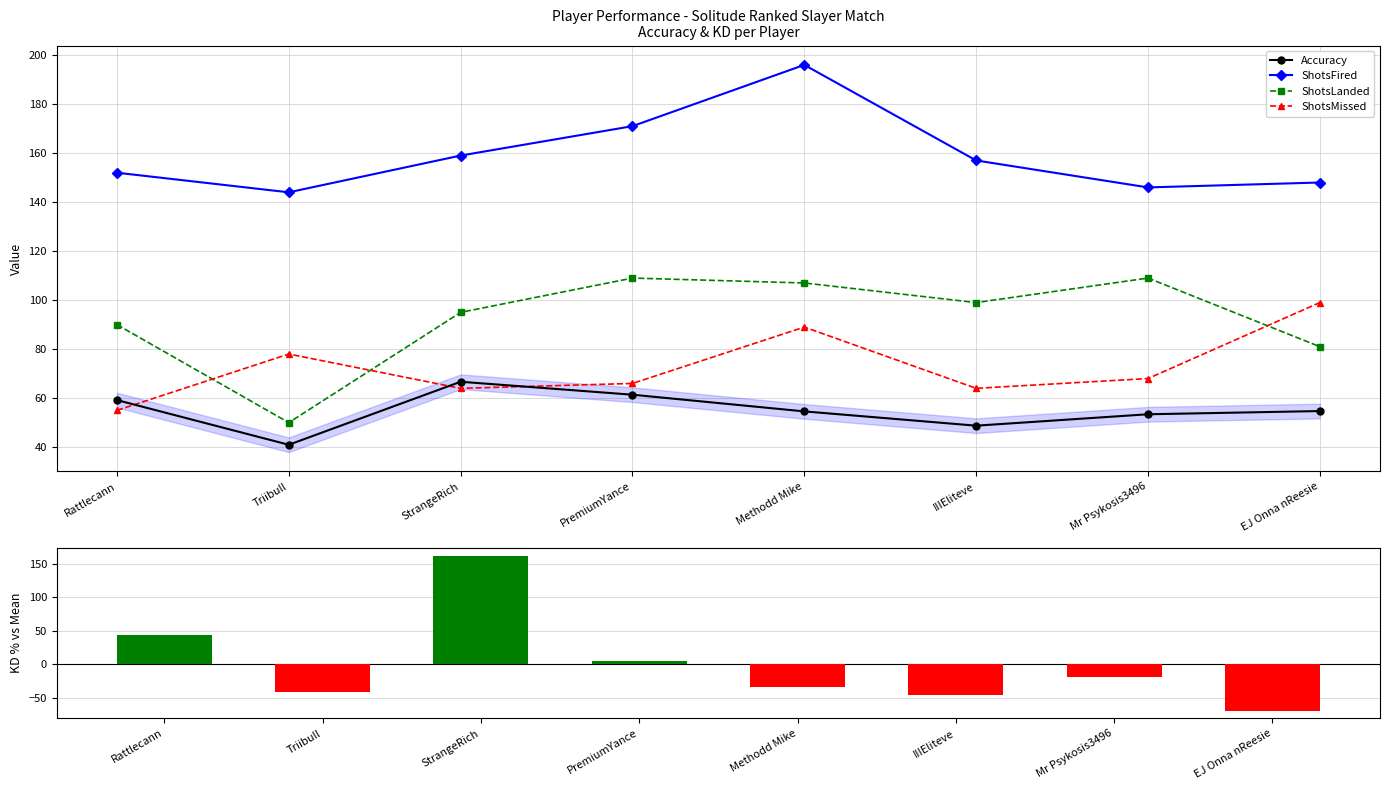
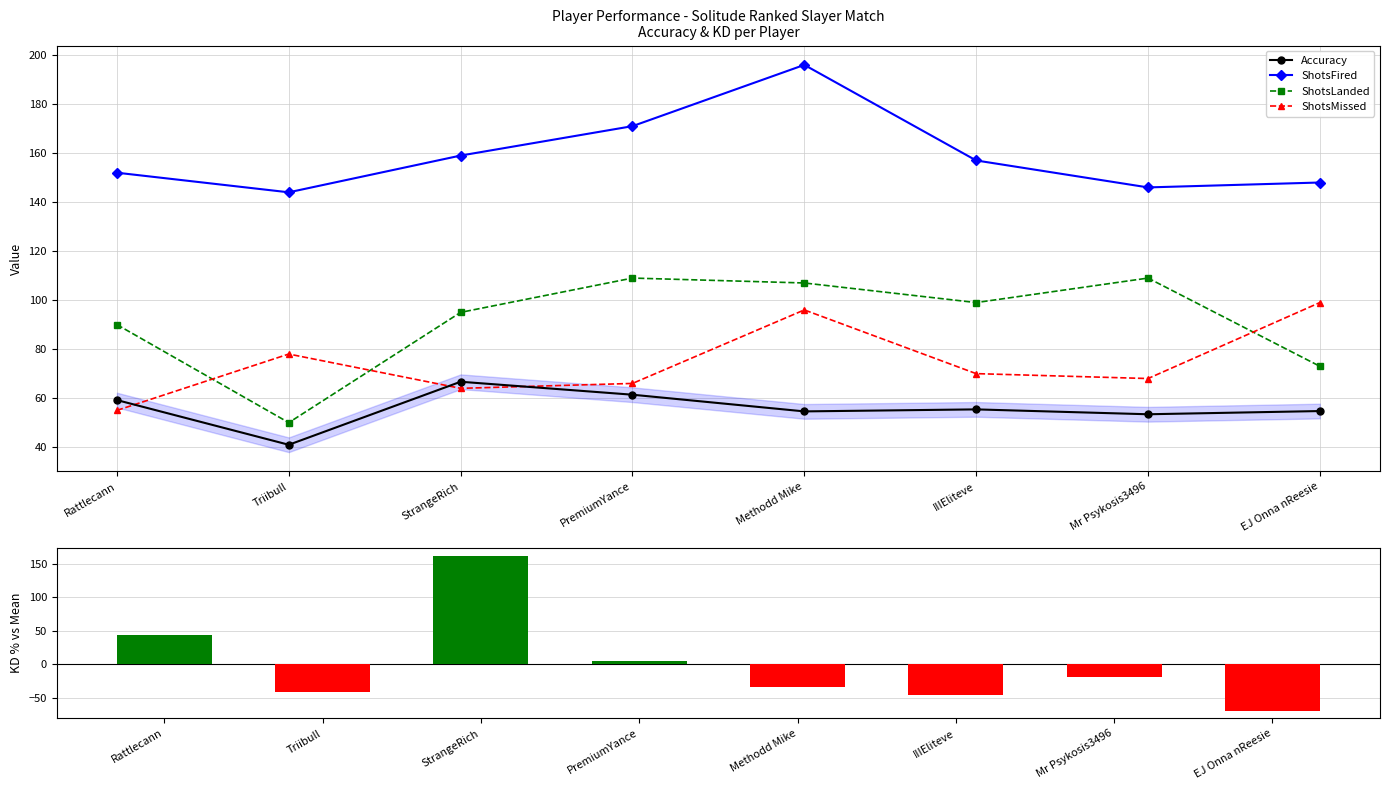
Player Performance - Solitude Ranked Slayer Match Accuracy & KD per Player, ShotsMissed, Methodd Mike: 89 -> 96
Player Performance - Solitude Ranked Slayer Match Accuracy & KD per Player, Accuracy, IIIEliteve: 49 -> 55
Player Performance - Solitude Ranked Slayer Match Accuracy & KD per Player, ShotsMissed, IIIEliteve: 64 -> 70
Player Performance - Solitude Ranked Slayer Match Accuracy & KD per Player, ShotsLanded, EJ Onna nReesie: 81 -> 73
